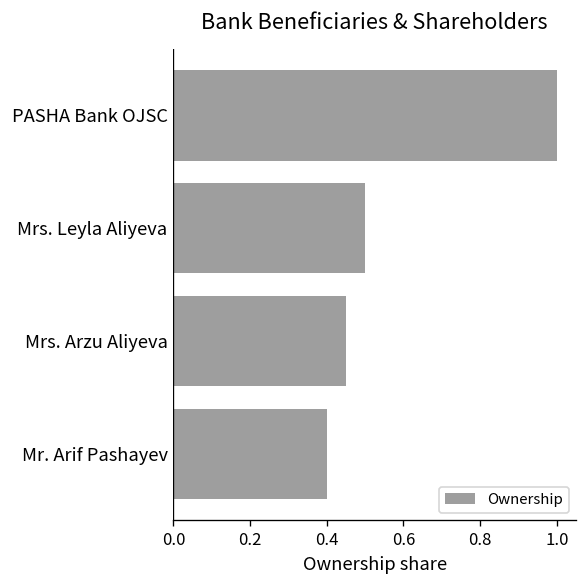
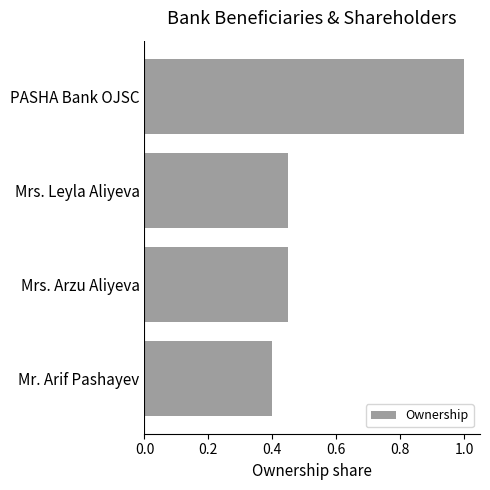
Mrs. Leyla Aliyeva: 0.50 -> 0.45
